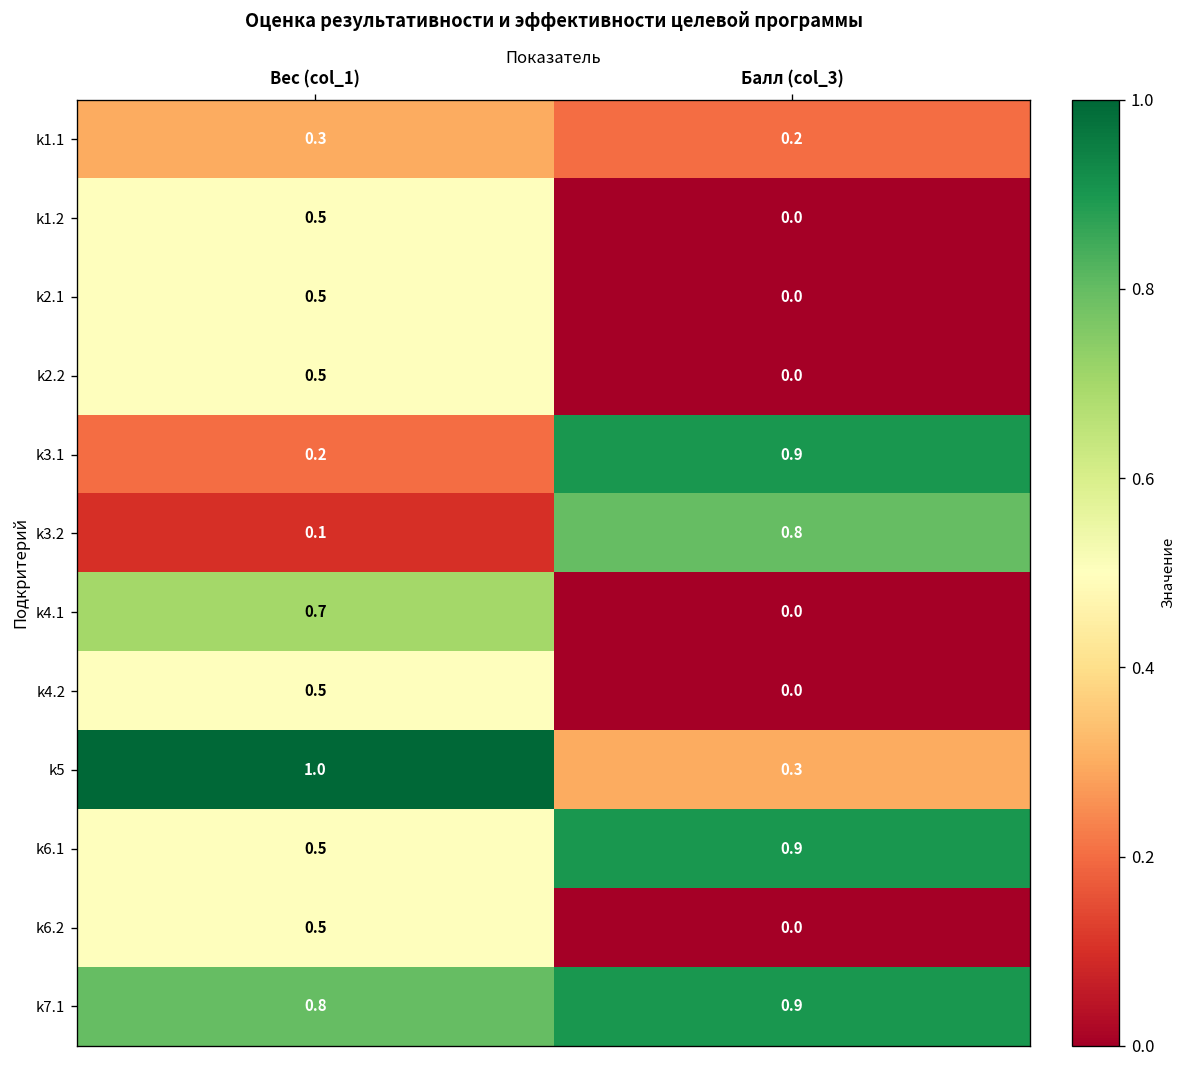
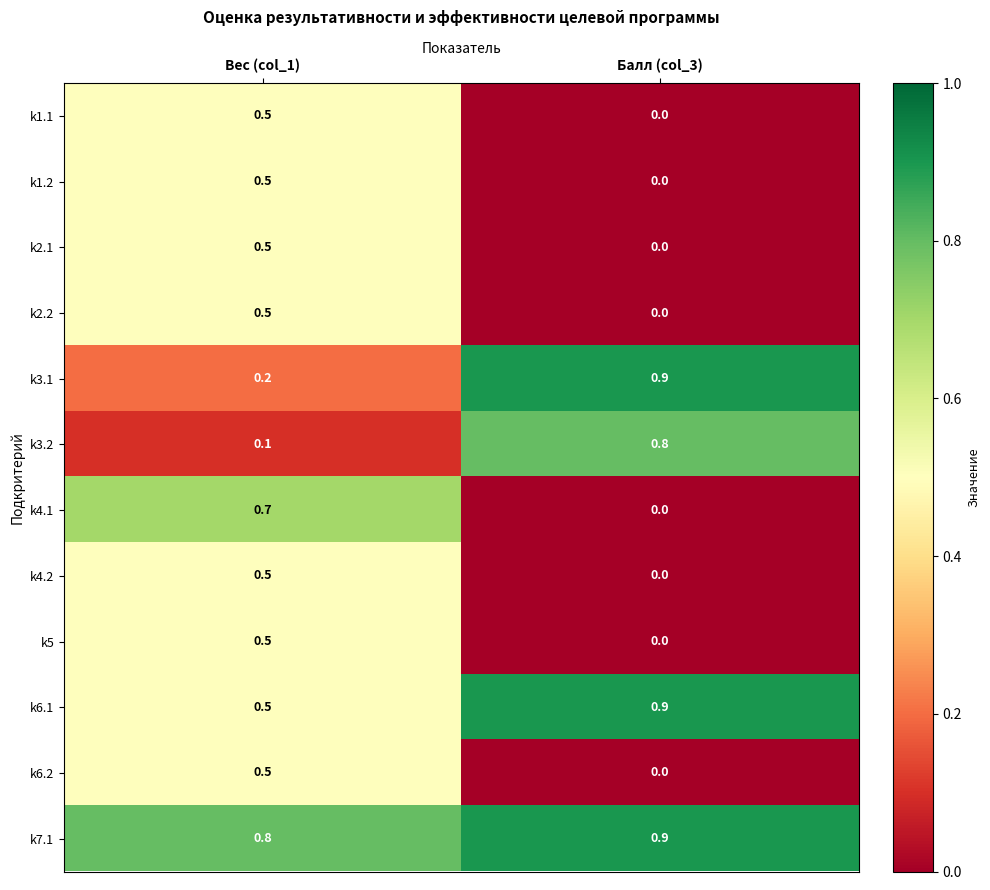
k1.1, Вес (col_1): 0.3 -> 0.5
k1.1, Балл (col_3): 0.2 -> 0.0
k5, Вес (col_1): 1.0 -> 0.5
k5, Балл (col_3): 0.3 -> 0.0
